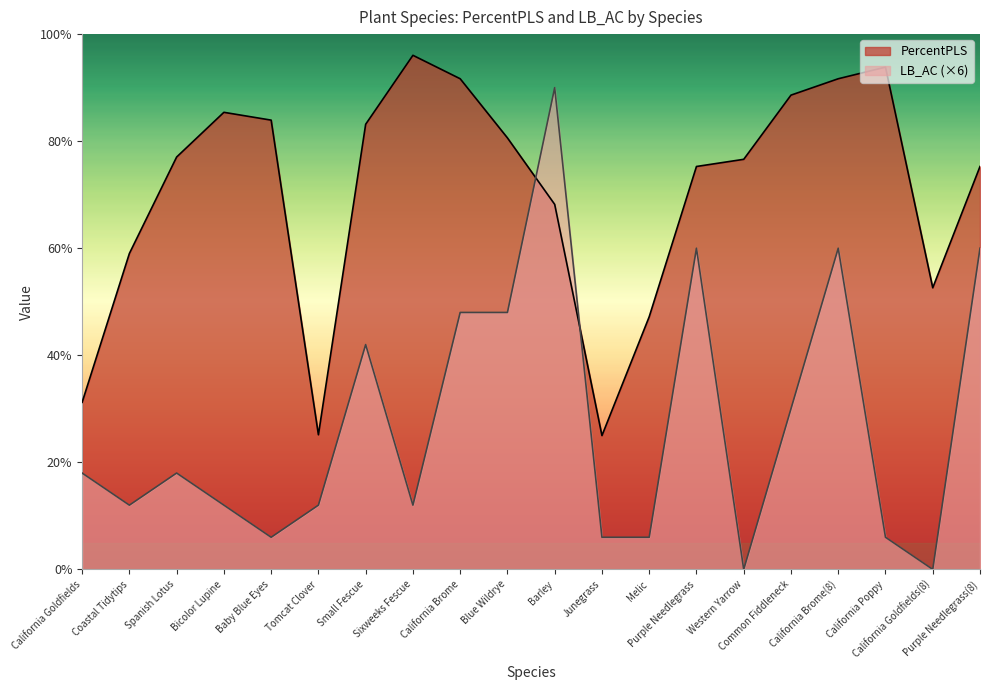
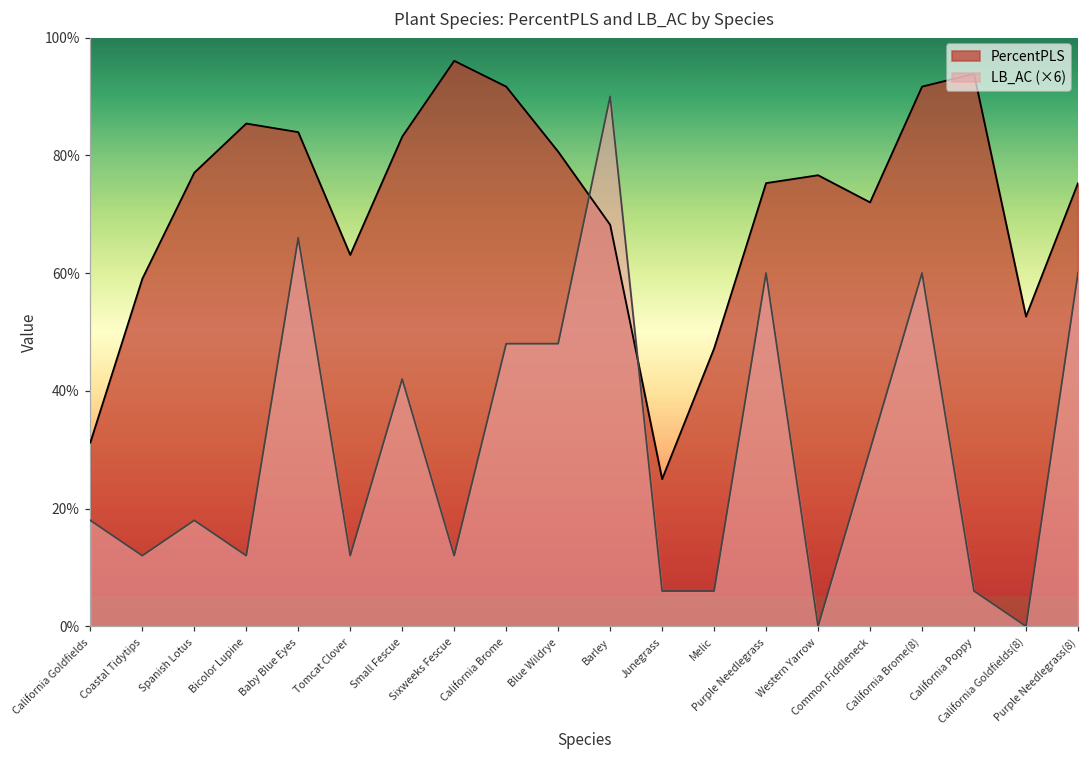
LB_AC (×6), Baby Blue Eyes: 6% -> 66%
PercentPLS, Tomcat Clover: 25% -> 63%
PercentPLS, Common Fiddleneck: 89% -> 72%
